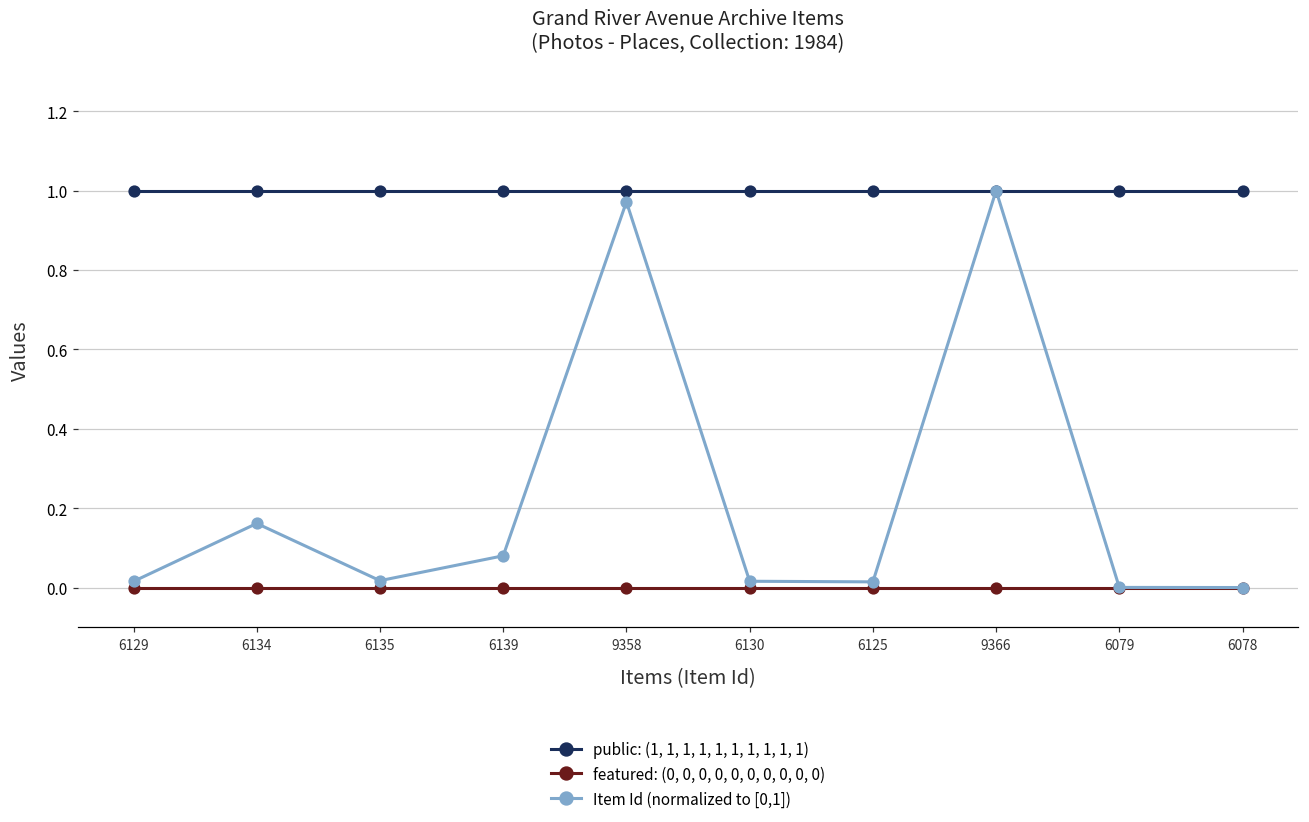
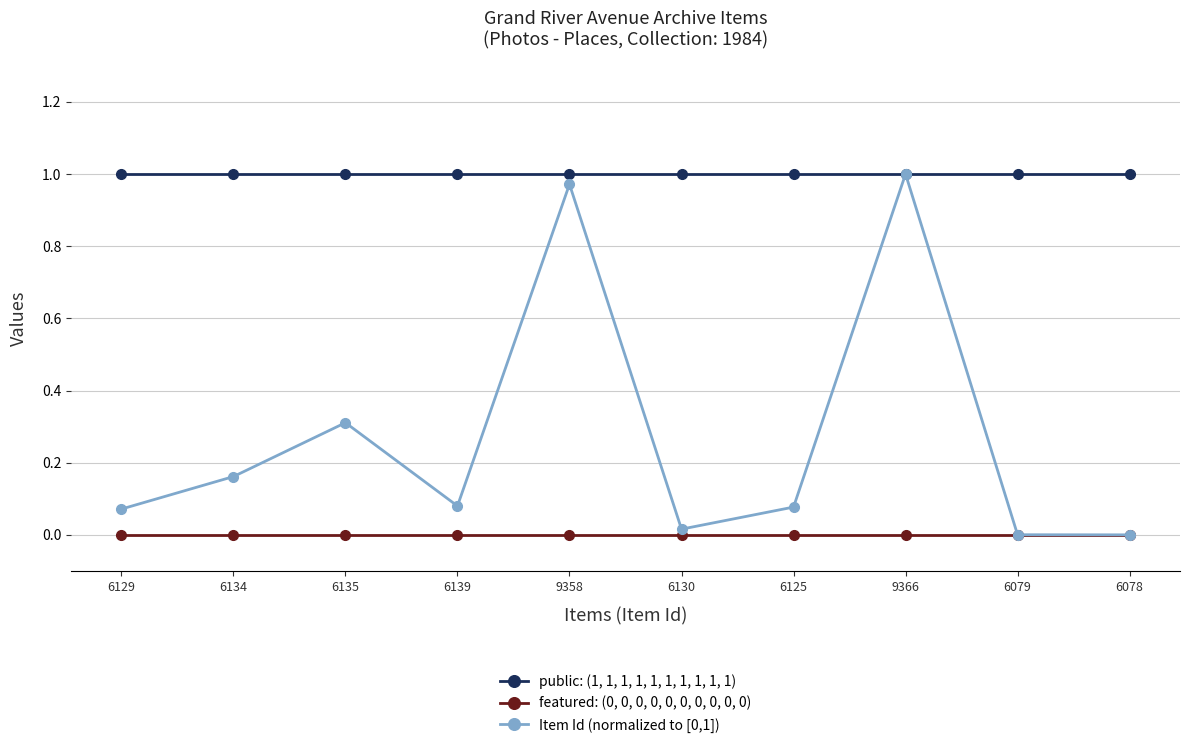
Item Id (normalized to [0,1]), 6129: 0.02 -> 0.07
Item Id (normalized to [0,1]), 6135: 0.02 -> 0.31
Item Id (normalized to [0,1]), 6125: 0.01 -> 0.08
